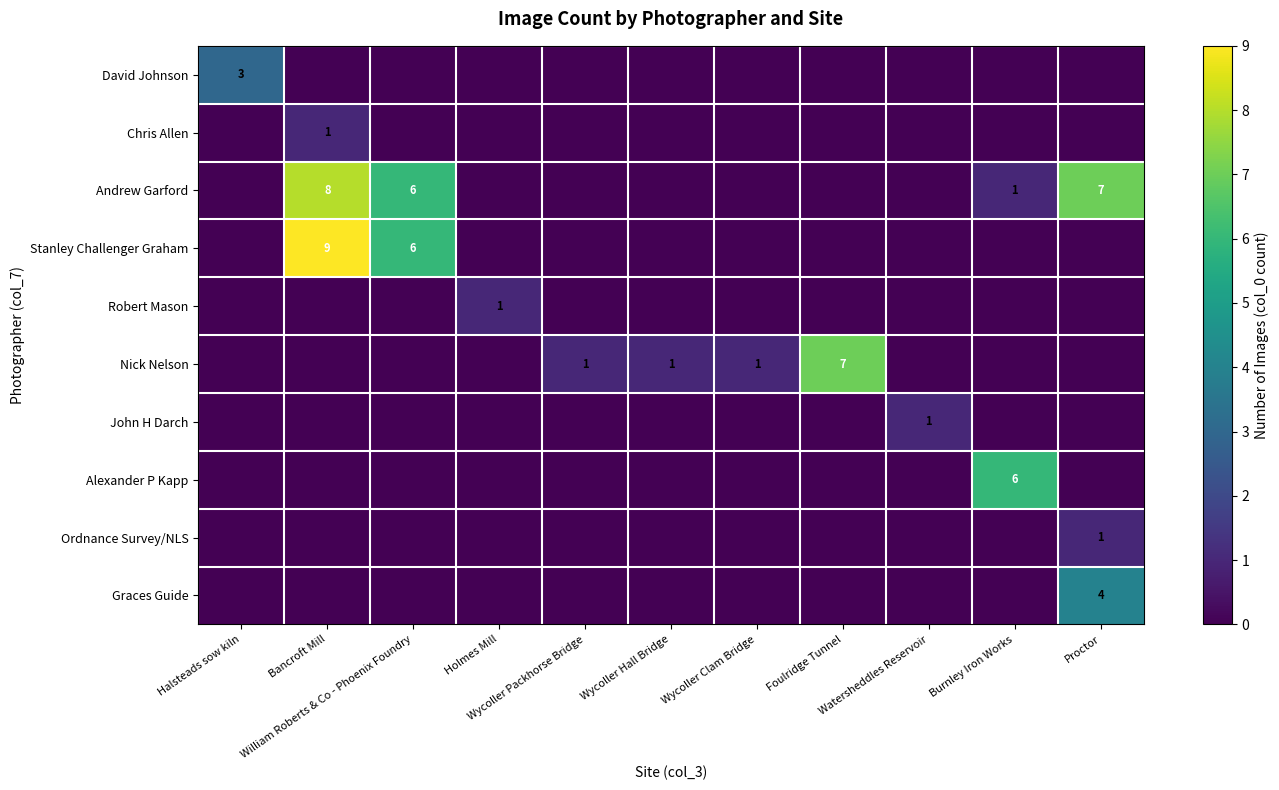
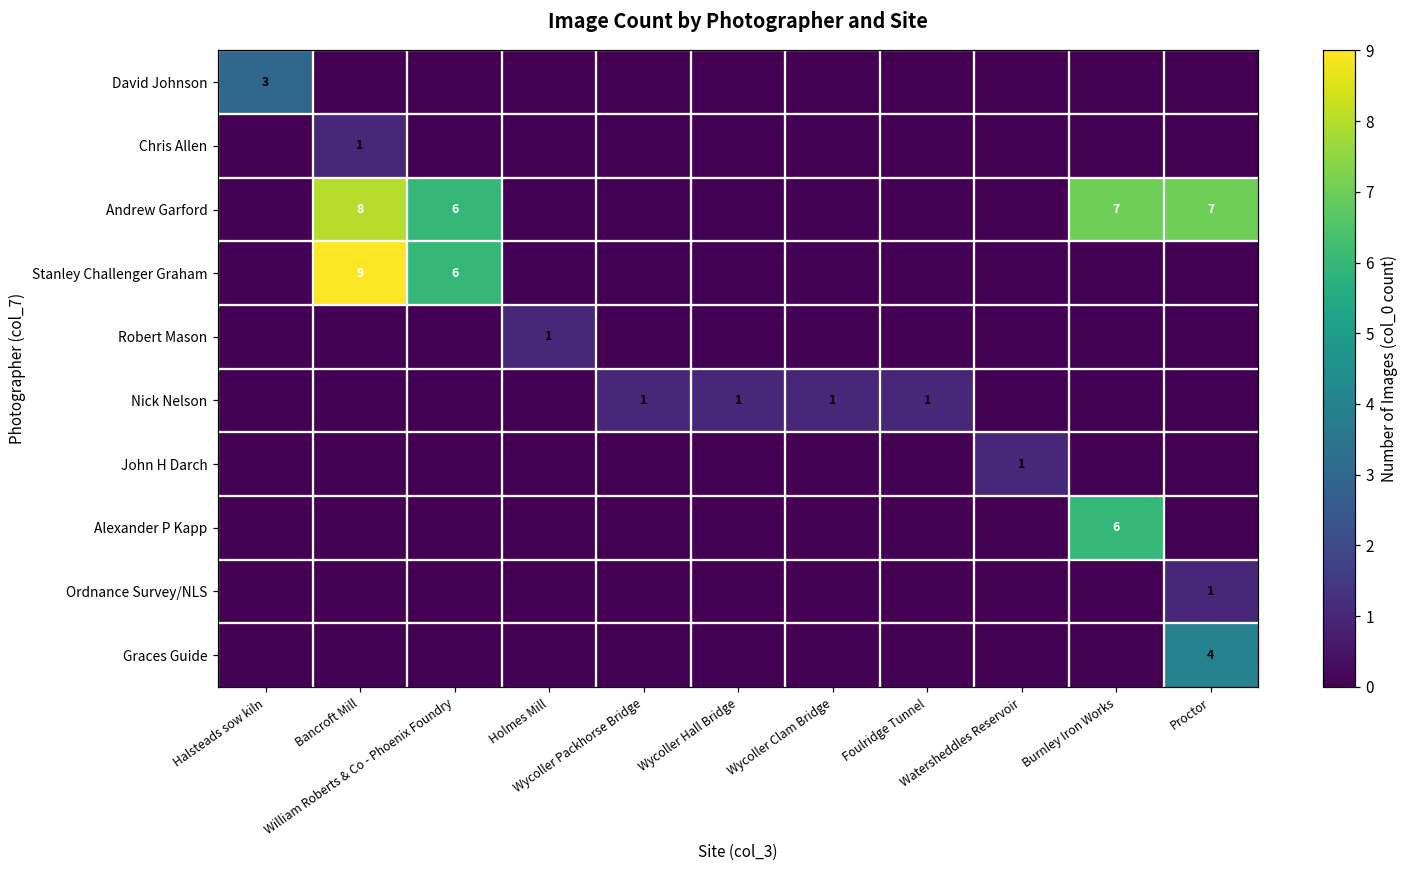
Andrew Garford, Burnley Iron Works: 1 -> 7
Nick Nelson, Foulridge Tunnel: 7 -> 1
